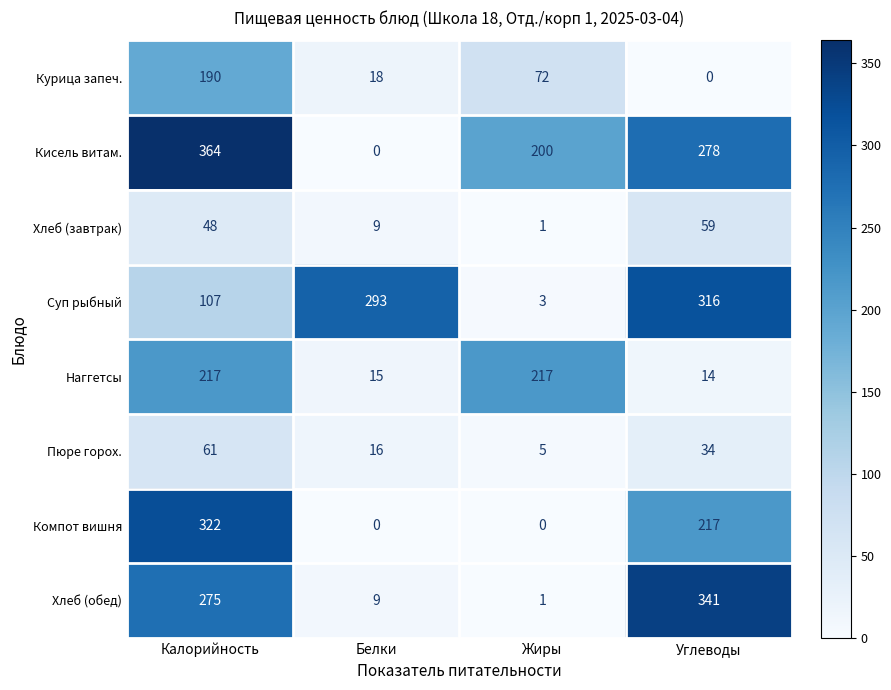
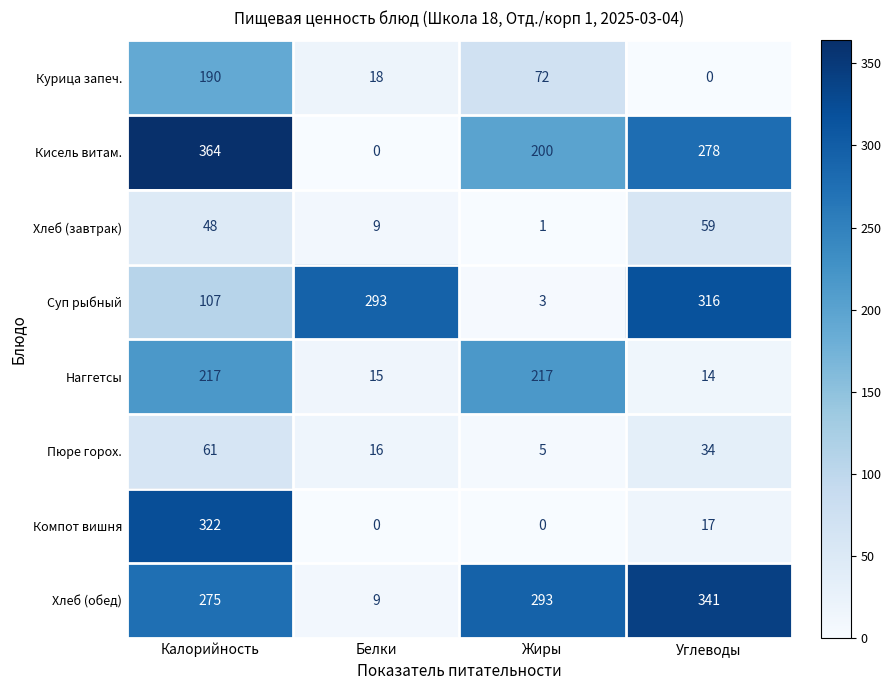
Компот вишня, Углеводы: 217 -> 17
Хлеб (обед), Жиры: 1 -> 293
